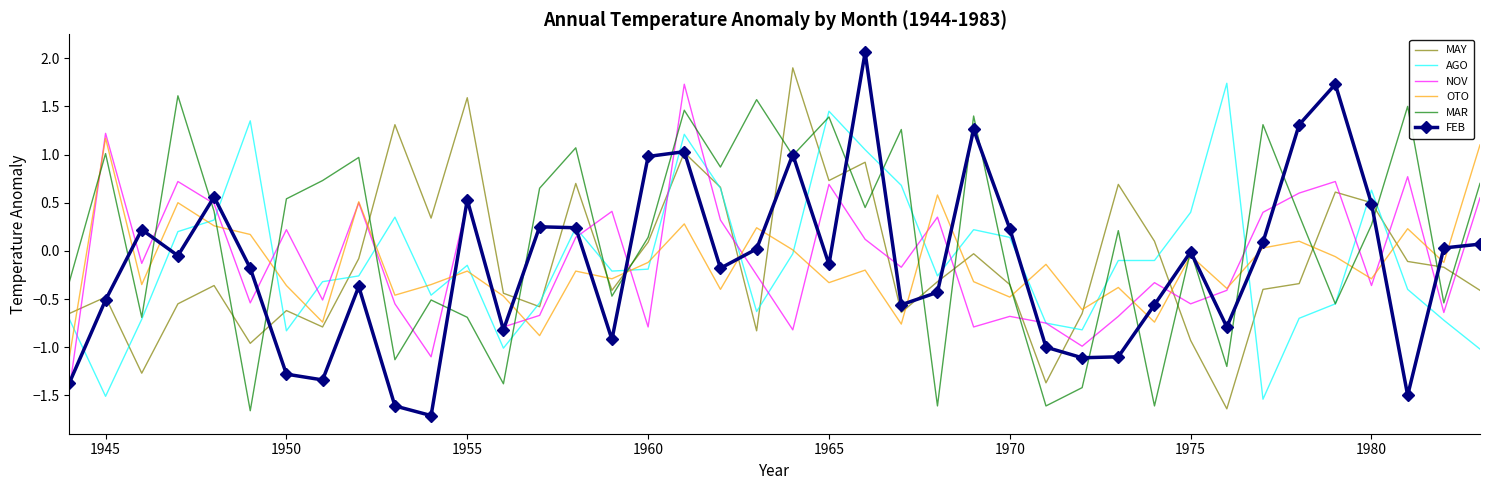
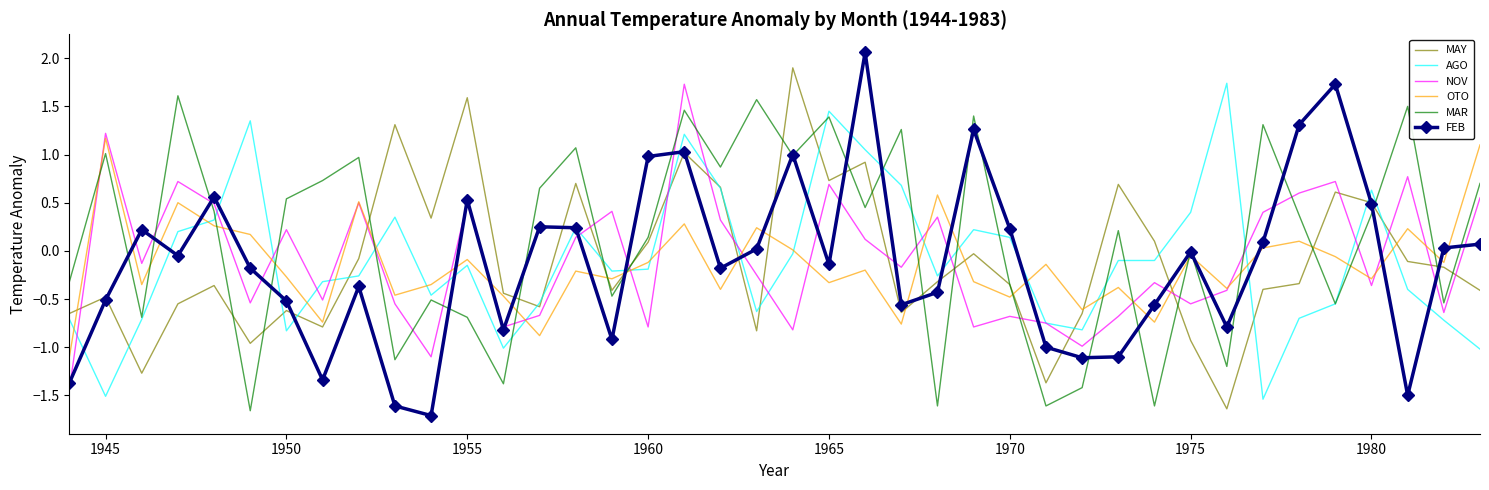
OTO, 1950: -0.4 -> -0.3
FEB, 1950: -1.3 -> -0.5
OTO, 1955: -0.2 -> -0.1
MAR, 1980: 0.3 -> 0.4
